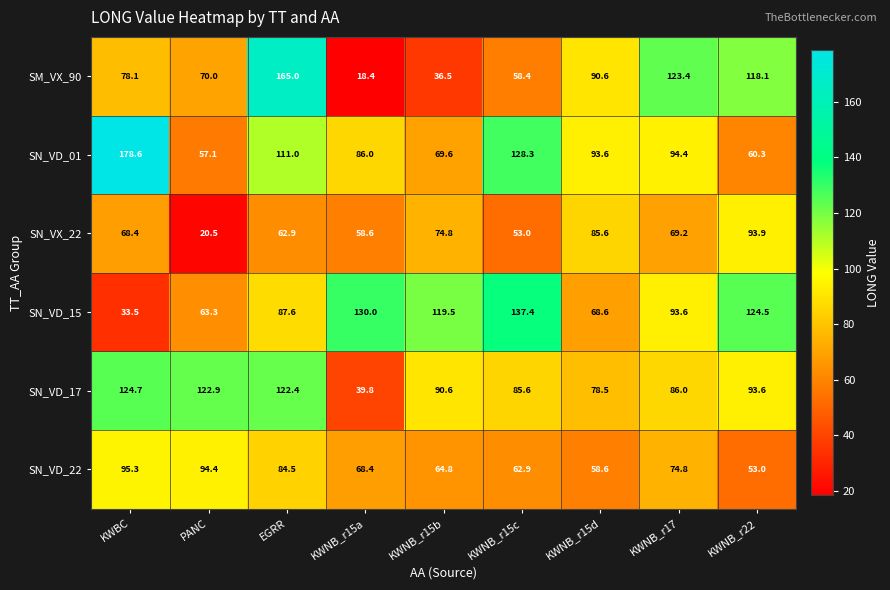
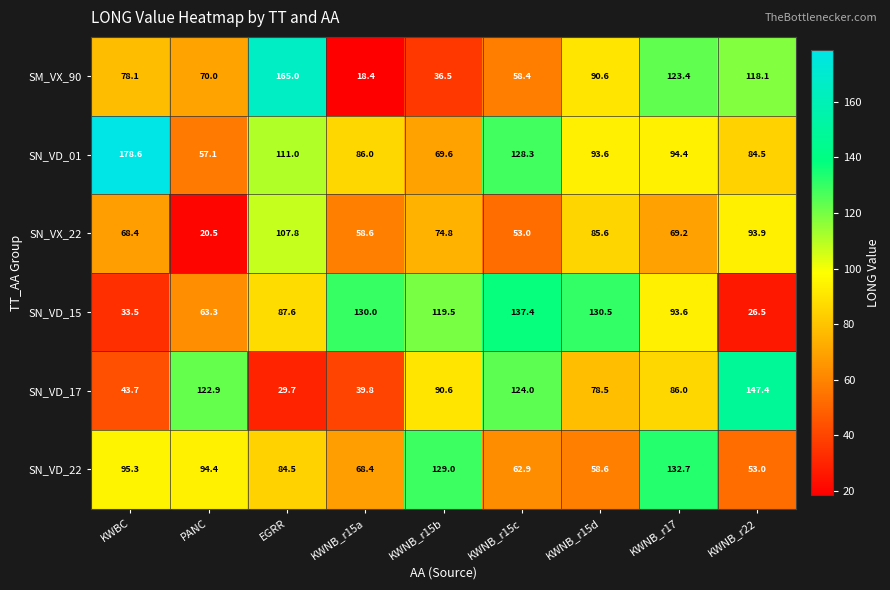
SN_VD_01, KWNB_r22: 60.3 -> 84.5
SN_VX_22, EGRR: 62.9 -> 107.8
SN_VD_15, KWNB_r15d: 68.6 -> 130.5
SN_VD_15, KWNB_r22: 124.5 -> 26.5
SN_VD_17, KWBC: 124.7 -> 43.7
SN_VD_17, EGRR: 122.4 -> 29.7
SN_VD_17, KWNB_r15c: 85.6 -> 124.0
SN_VD_17, KWNB_r22: 93.6 -> 147.4
SN_VD_22, KWNB_r15b: 64.8 -> 129.0
SN_VD_22, KWNB_r17: 74.8 -> 132.7
